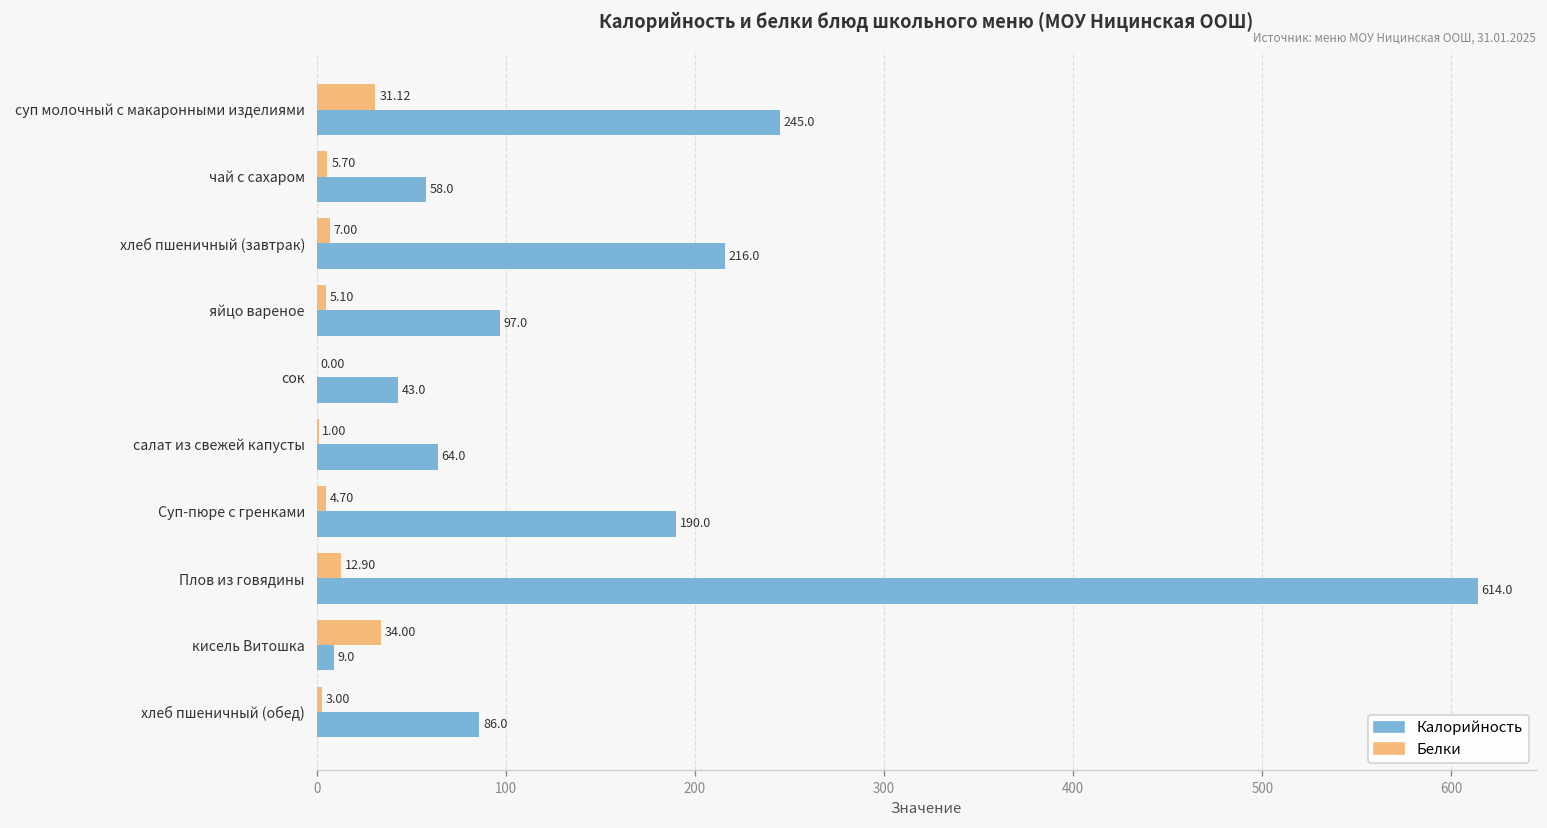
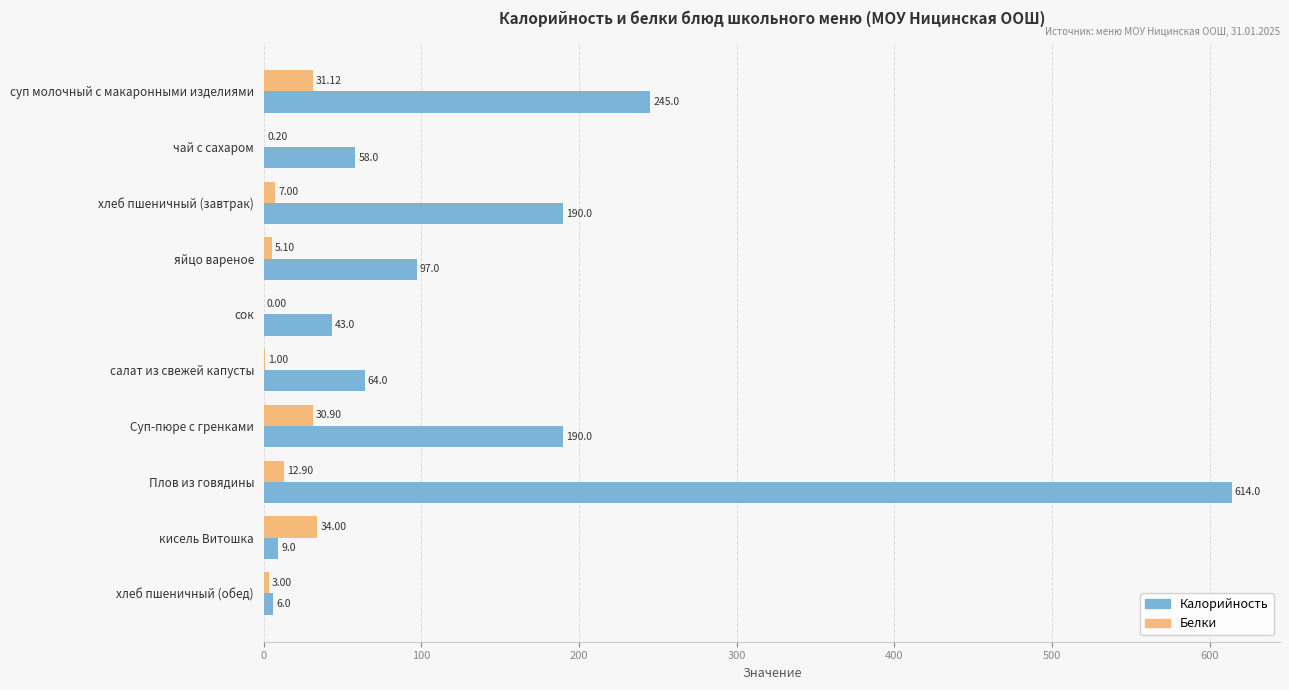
Белки, чай с сахаром: 5.70 -> 0.20
Калорийность, хлеб пшеничный (завтрак): 216.0 -> 190.0
Белки, Суп-пюре с гренками: 4.70 -> 30.90
Калорийность, хлеб пшеничный (обед): 86.0 -> 6.0
